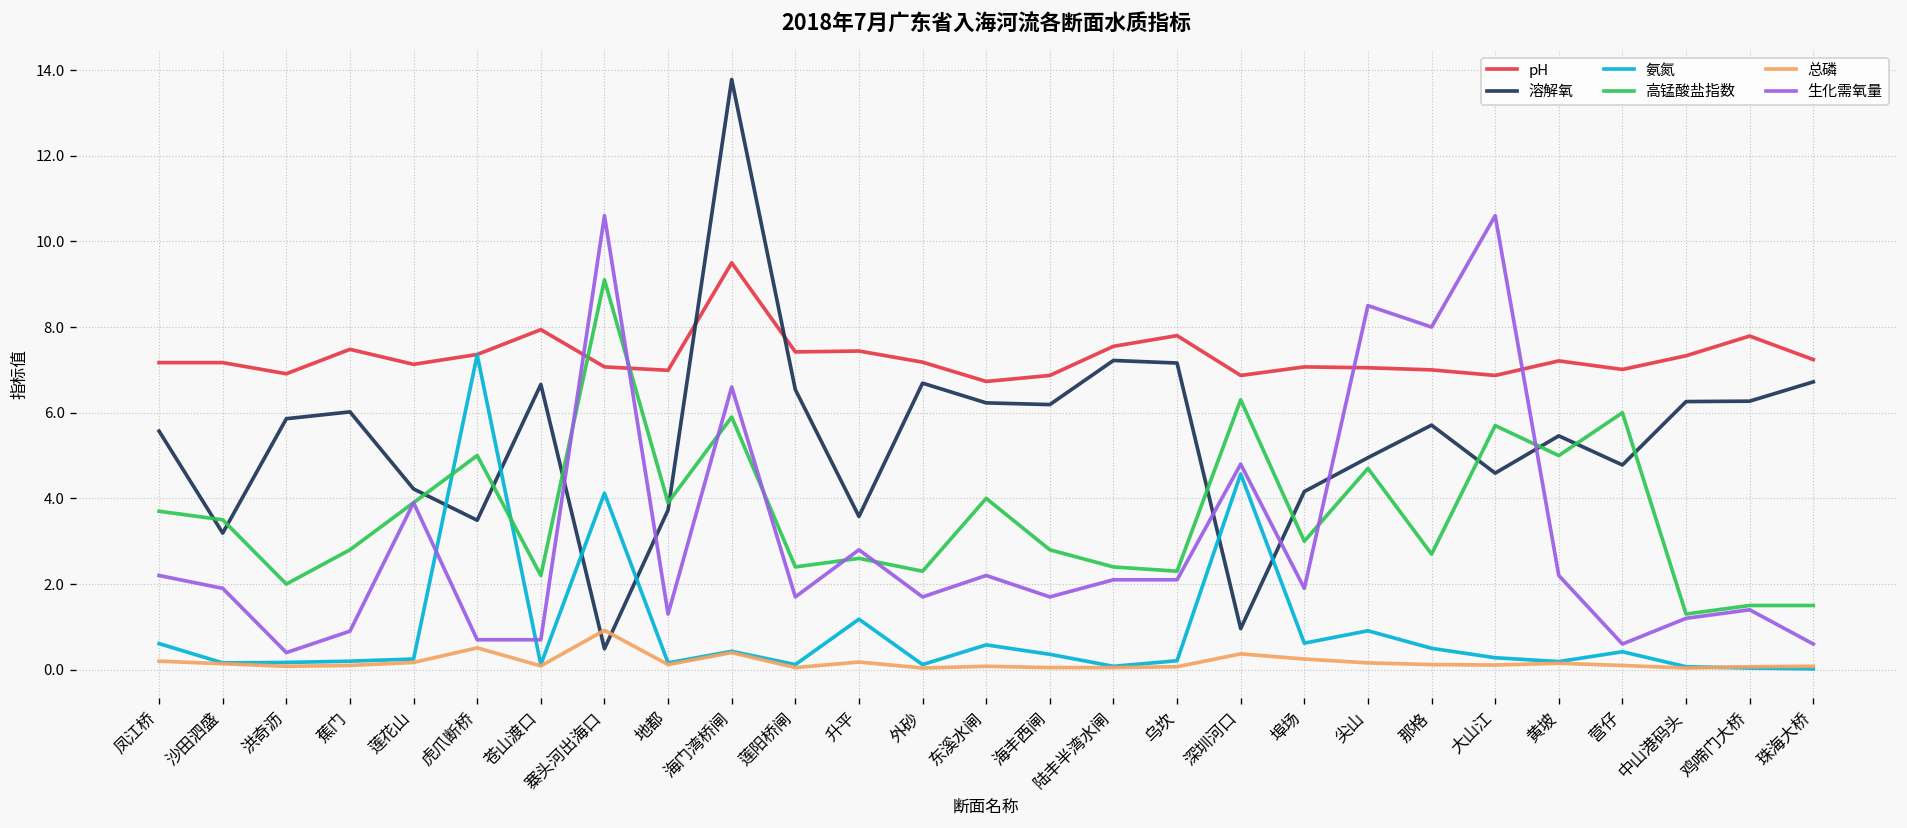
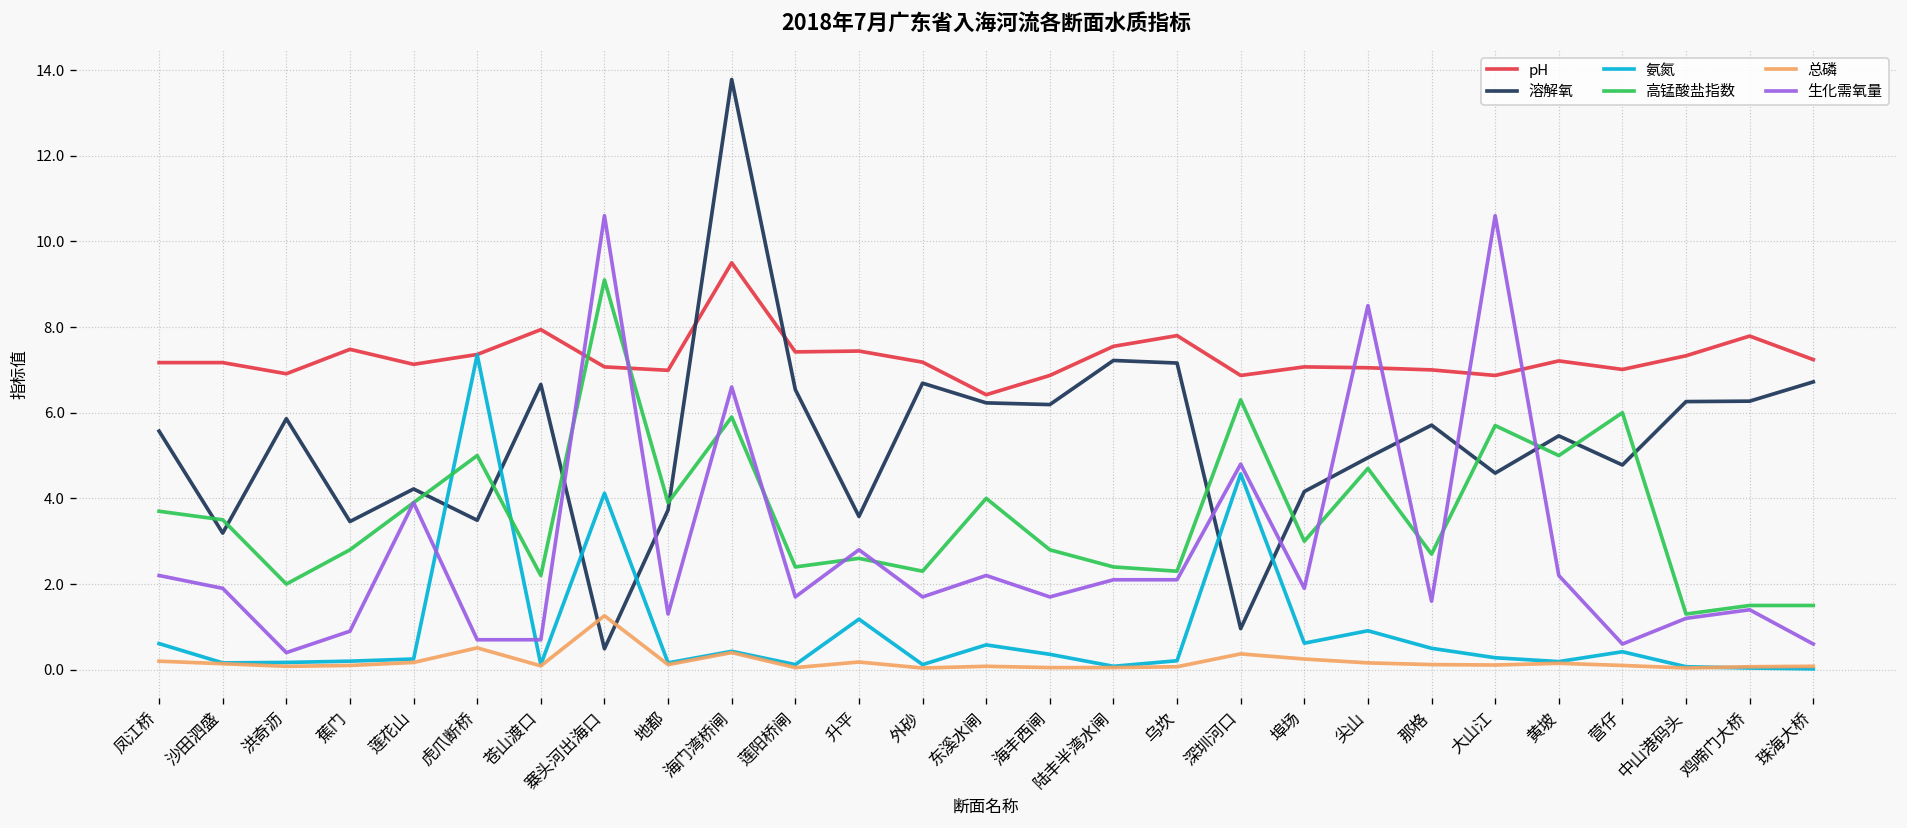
溶解氧, 蕉门: 6.0 -> 3.5
总磷, 寨头河出海口: 0.9 -> 1.3
pH, 东溪水闸: 6.7 -> 6.4
生化需氧量, 那格: 8.0 -> 1.6
